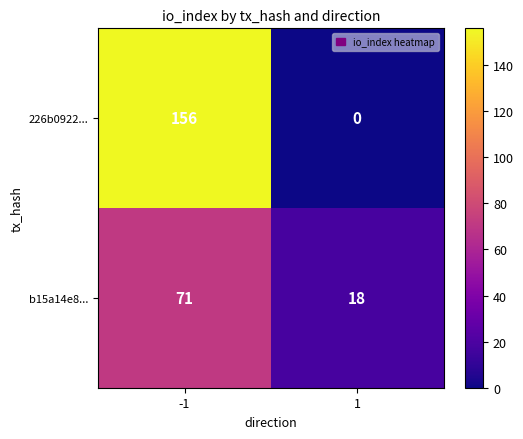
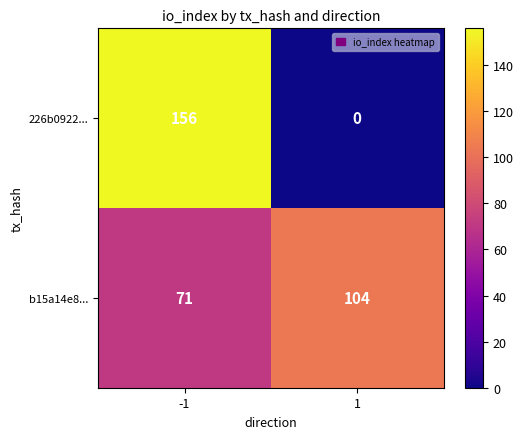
b15a14e8..., 1: 18 -> 104
